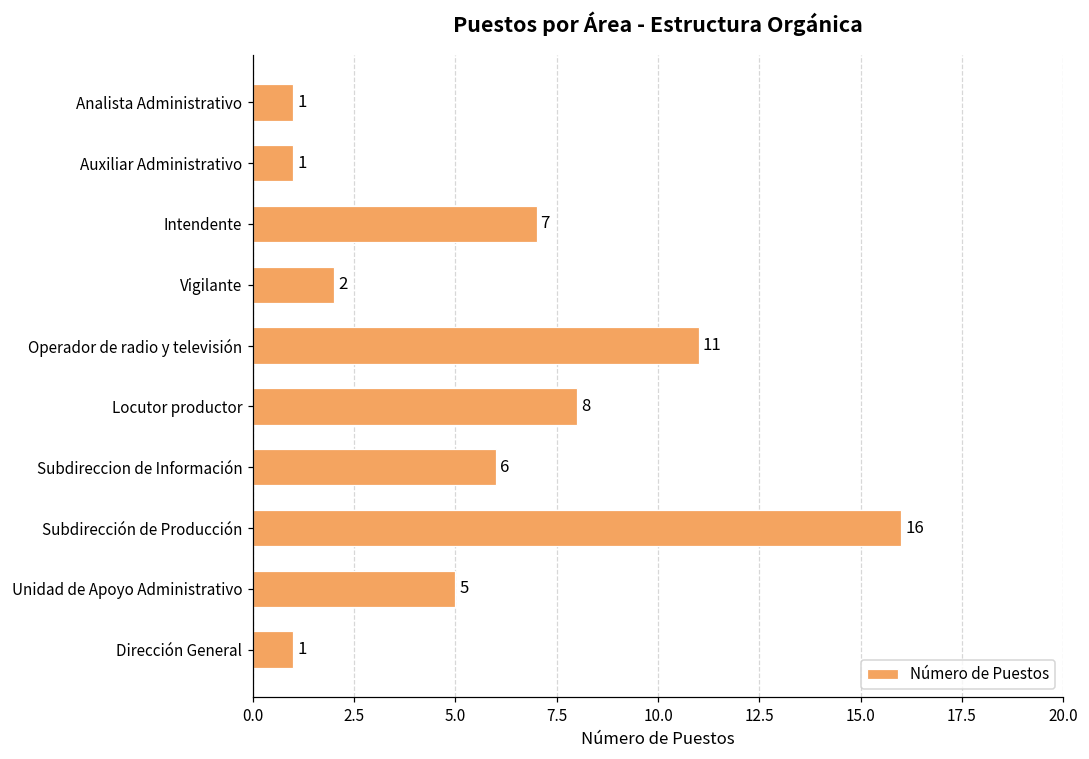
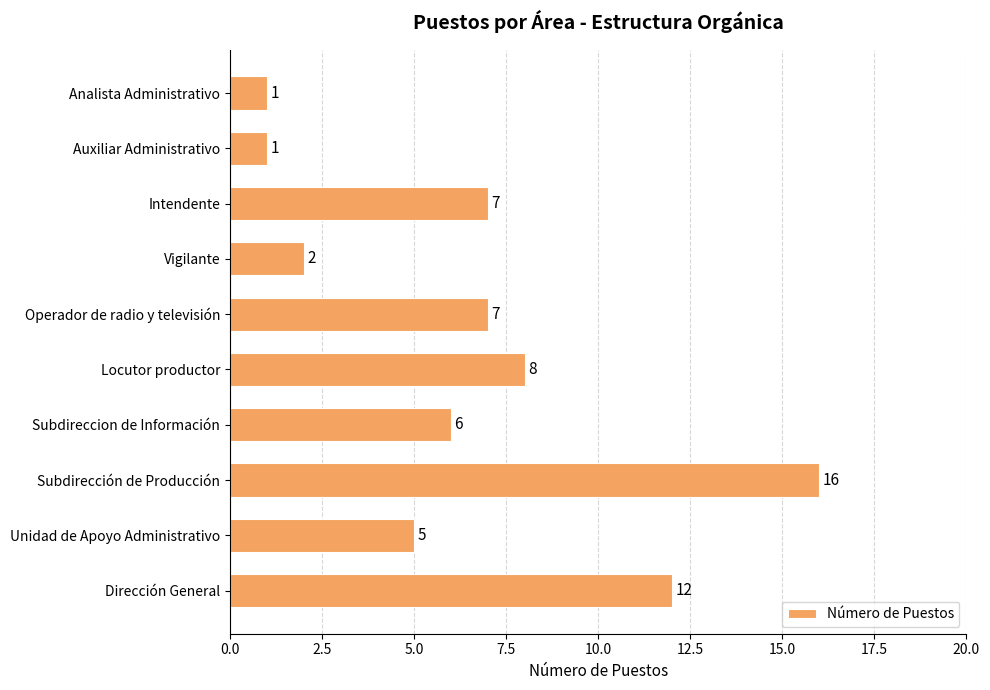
Operador de radio y televisión: 11 -> 7
Dirección General: 1 -> 12
